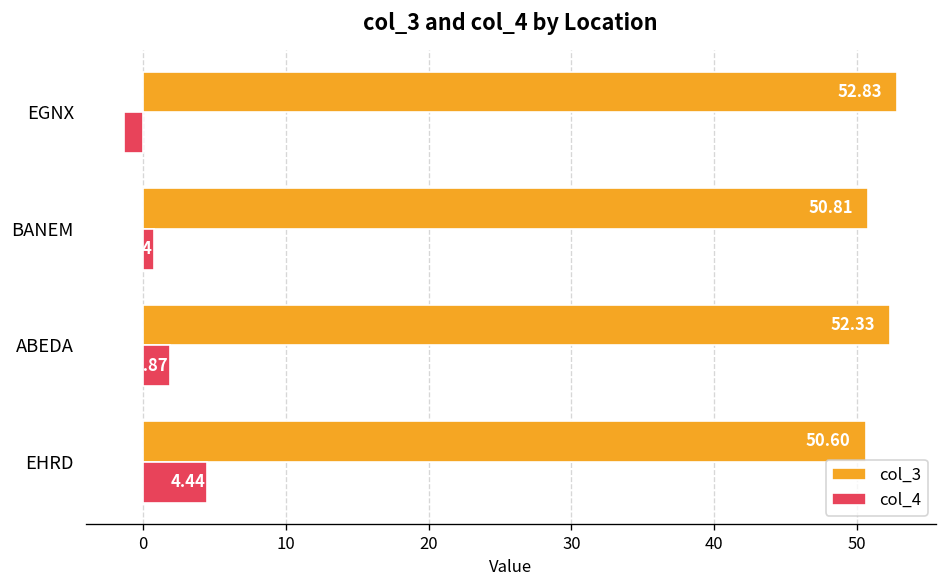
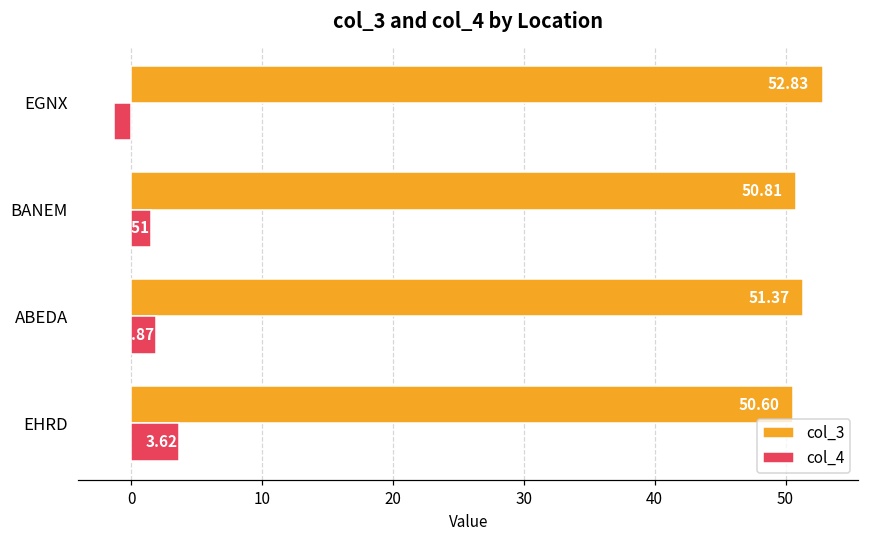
col_4, BANEM: 0.7 -> 1.5
col_3, ABEDA: 52.33 -> 51.37
col_4, EHRD: 4.44 -> 3.62
